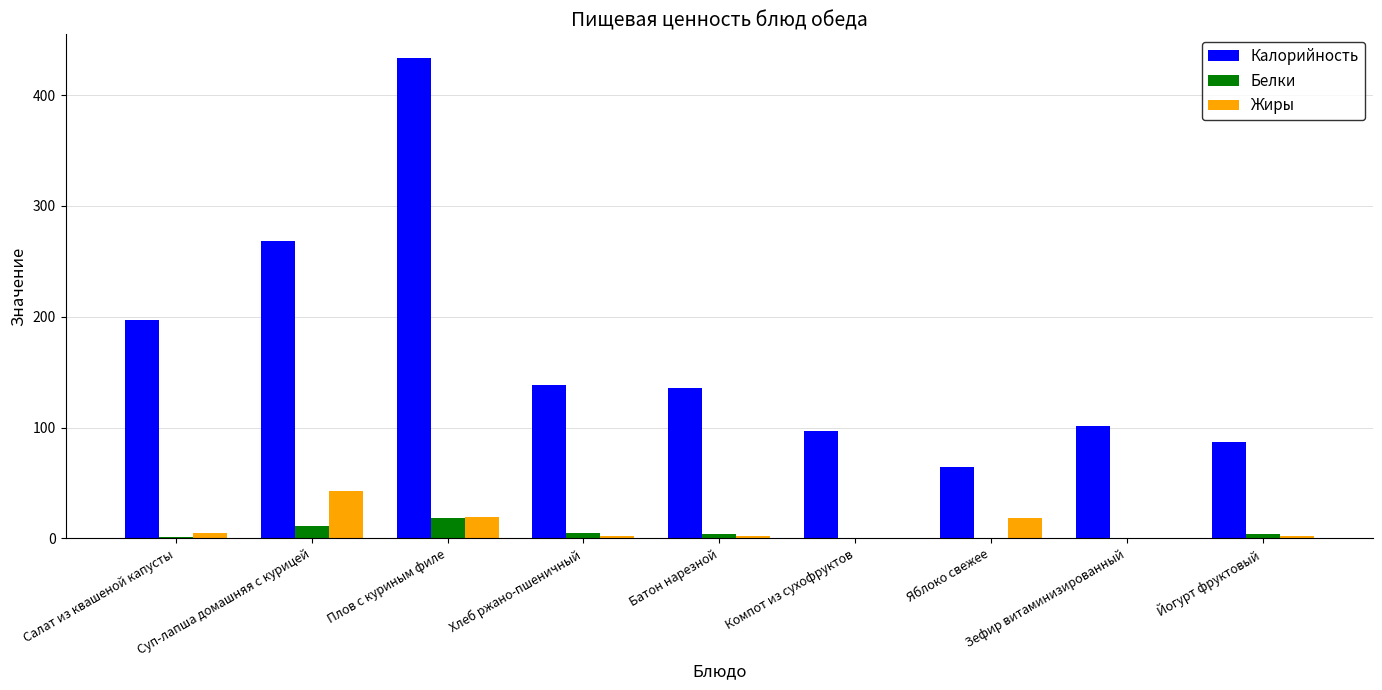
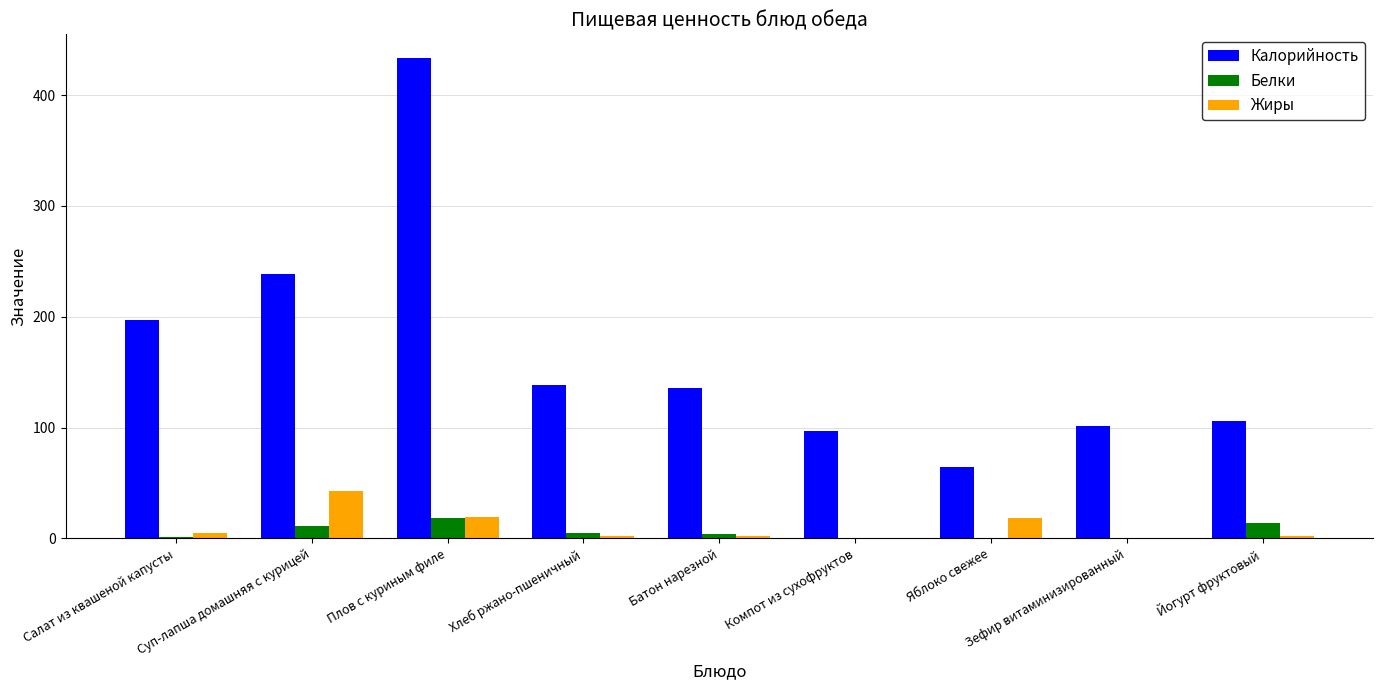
Калорийность, Суп-лапша домашняя с курицей: 269 -> 239
Калорийность, Йогурт фруктовый: 87 -> 106
Белки, Йогурт фруктовый: 4 -> 14
